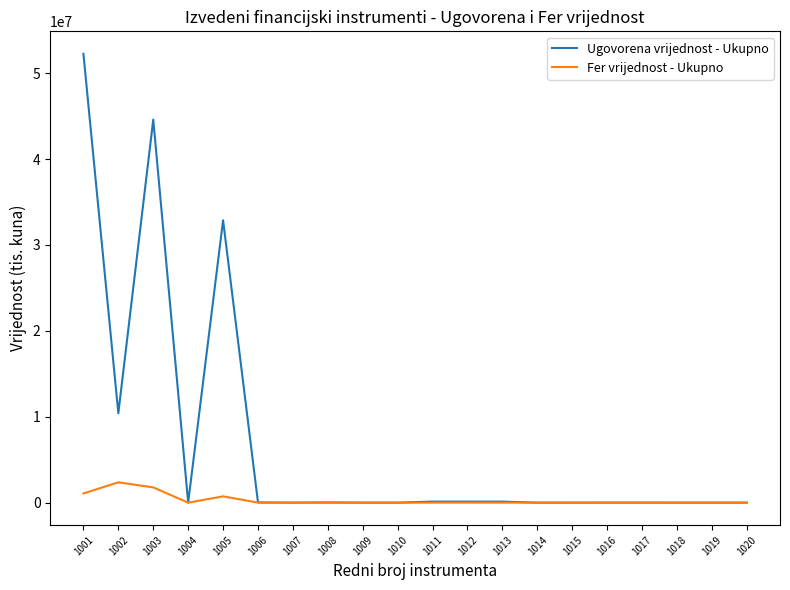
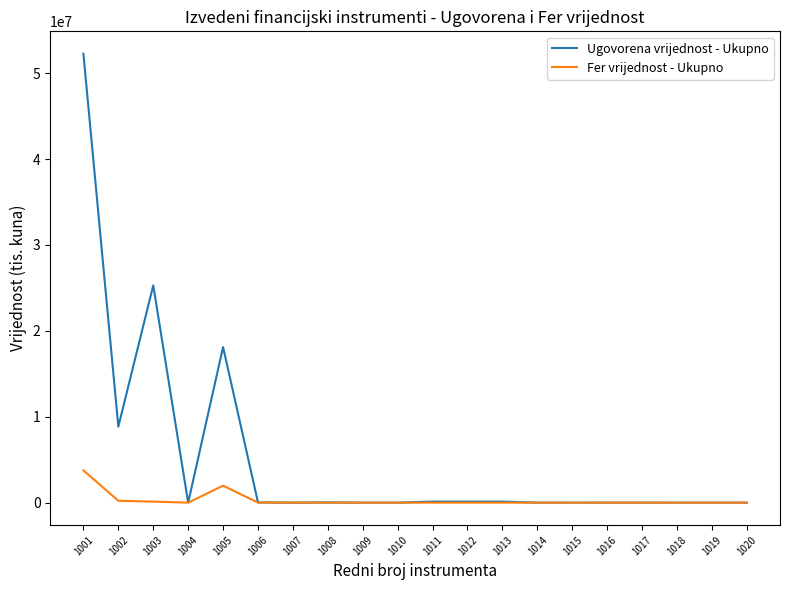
Fer vrijednost - Ukupno, 1001: 1000000 -> 4000000
Ugovorena vrijednost - Ukupno, 1002: 10000000 -> 9000000
Fer vrijednost - Ukupno, 1002: 2000000 -> 0
Ugovorena vrijednost - Ukupno, 1003: 45000000 -> 25000000
Fer vrijednost - Ukupno, 1003: 2000000 -> 0
Ugovorena vrijednost - Ukupno, 1005: 33000000 -> 18000000
Fer vrijednost - Ukupno, 1005: 1000000 -> 2000000
